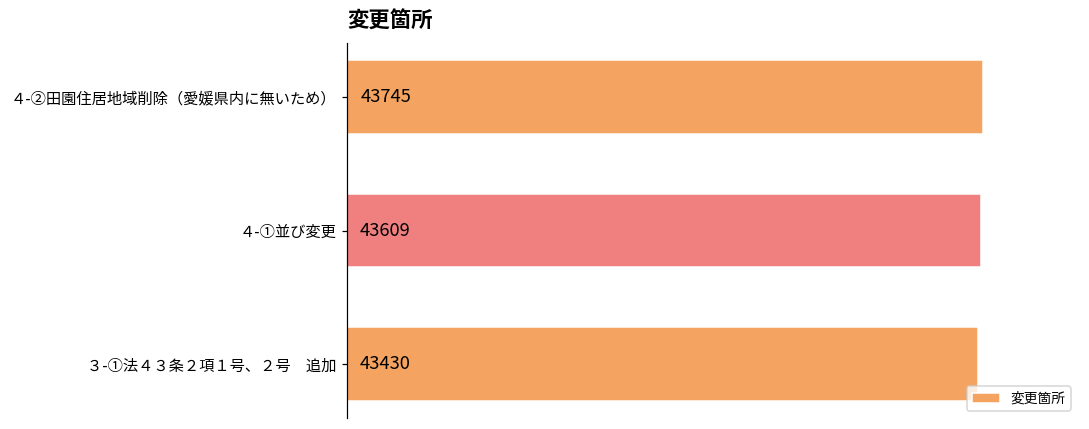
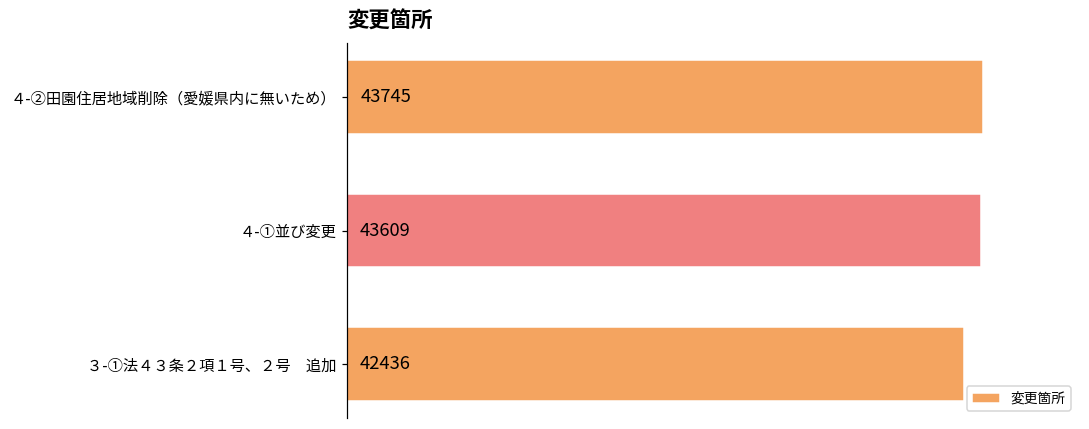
３-①法４３条２項１号、２号 追加: 43430 -> 42436
